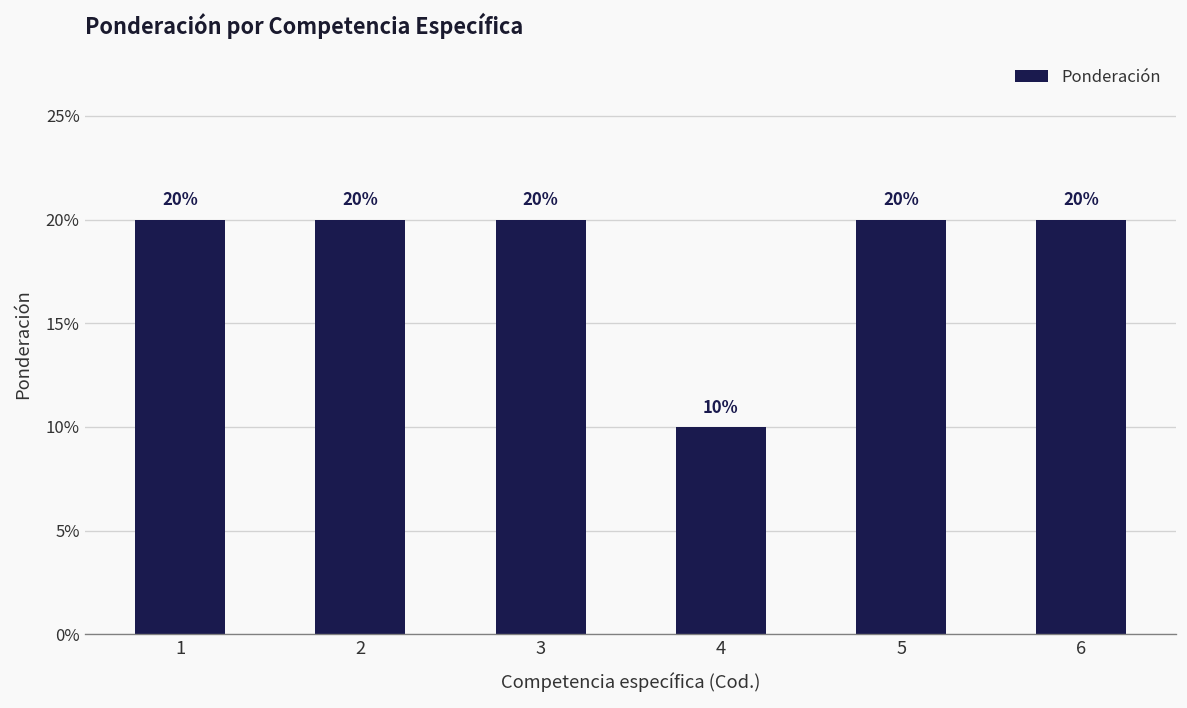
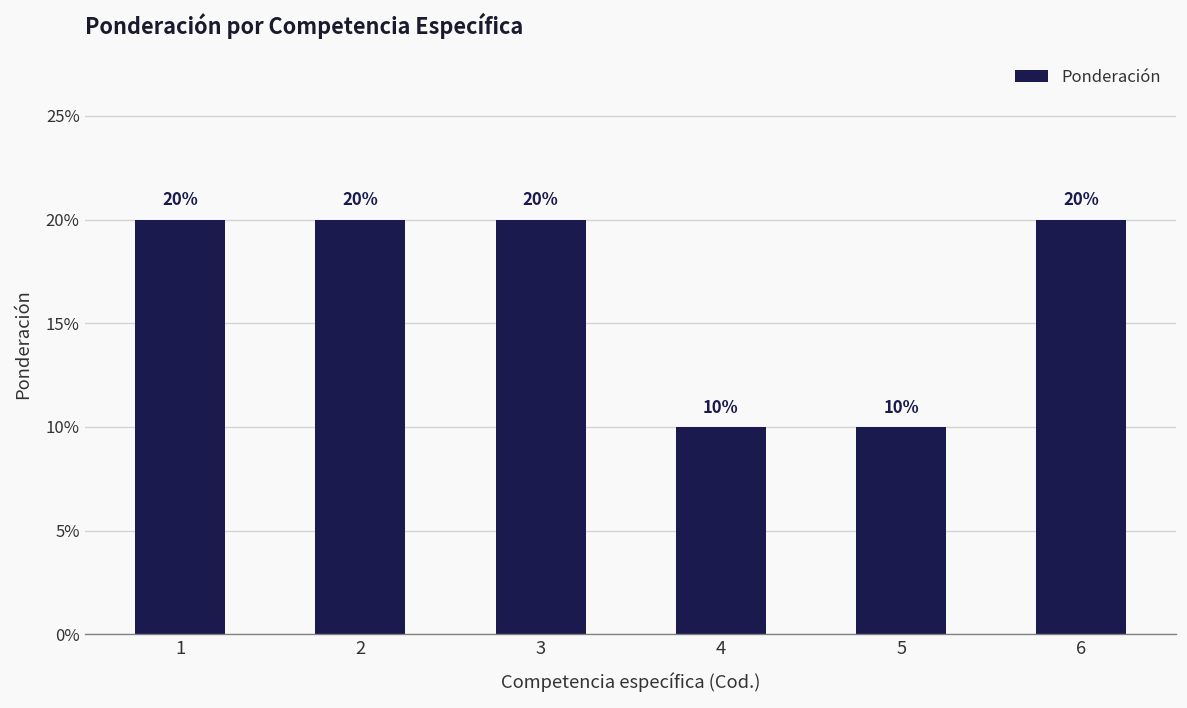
5: 20% -> 10%
